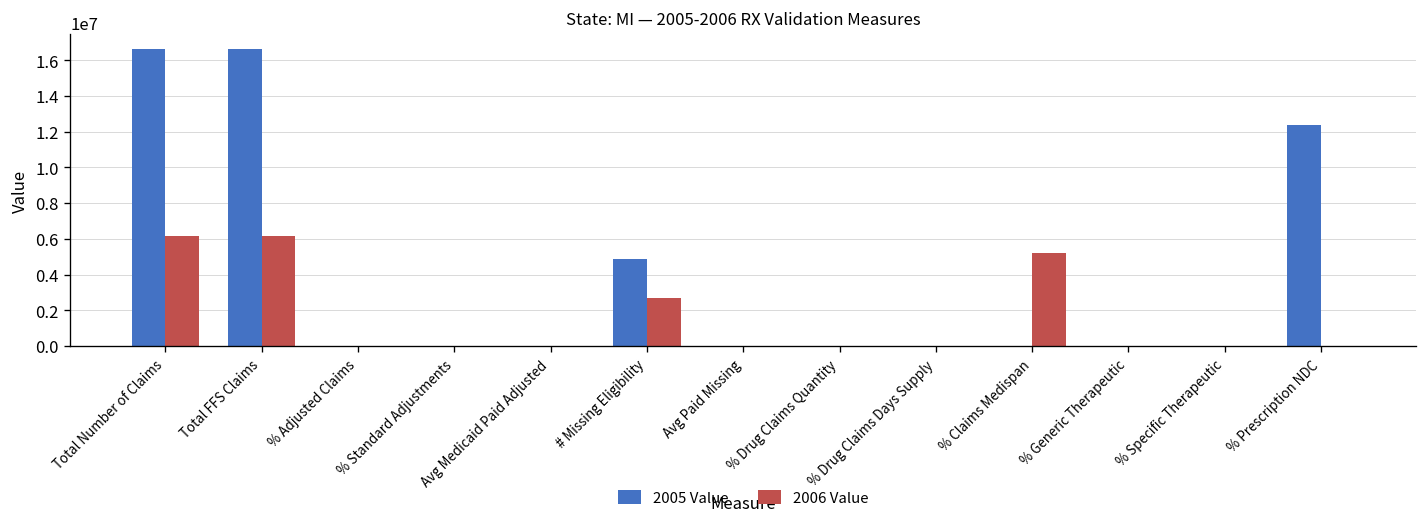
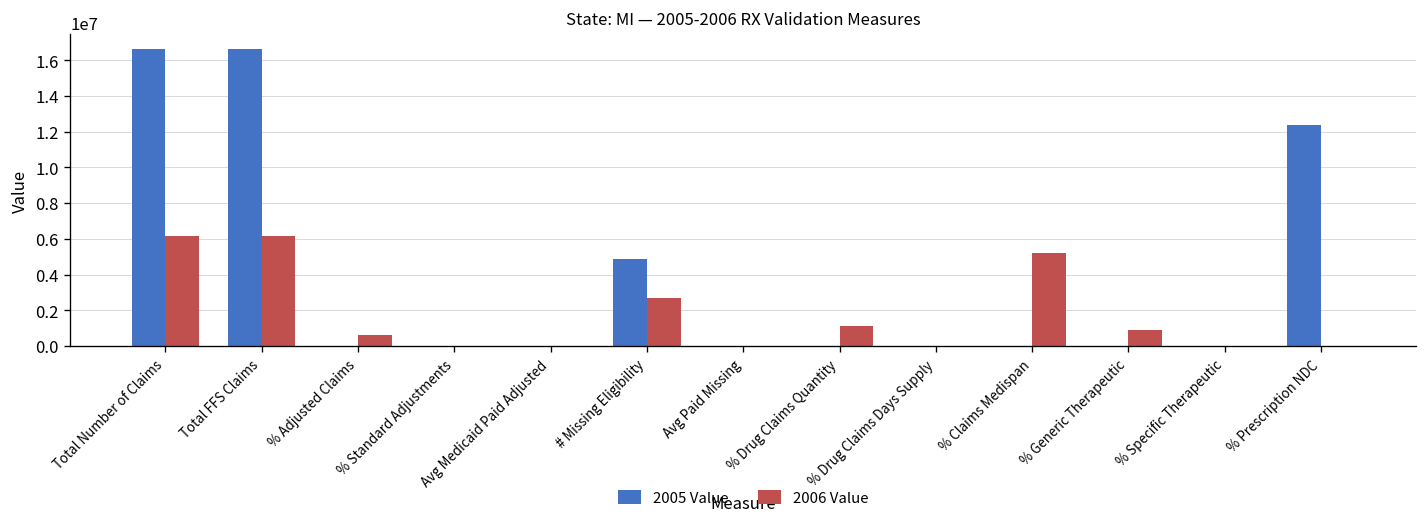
2006 Value, % Adjusted Claims: 0 -> 600000
2006 Value, % Drug Claims Quantity: 0 -> 1100000
2006 Value, % Generic Therapeutic: 0 -> 900000
